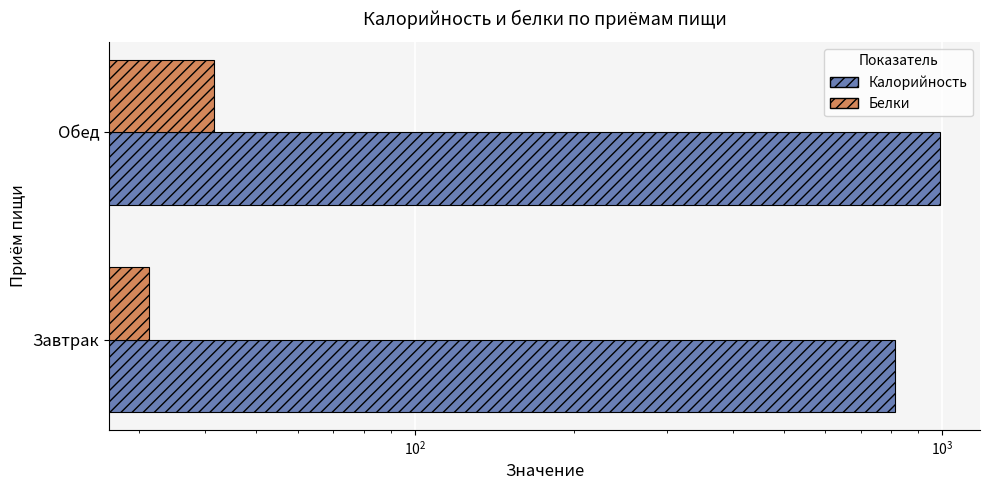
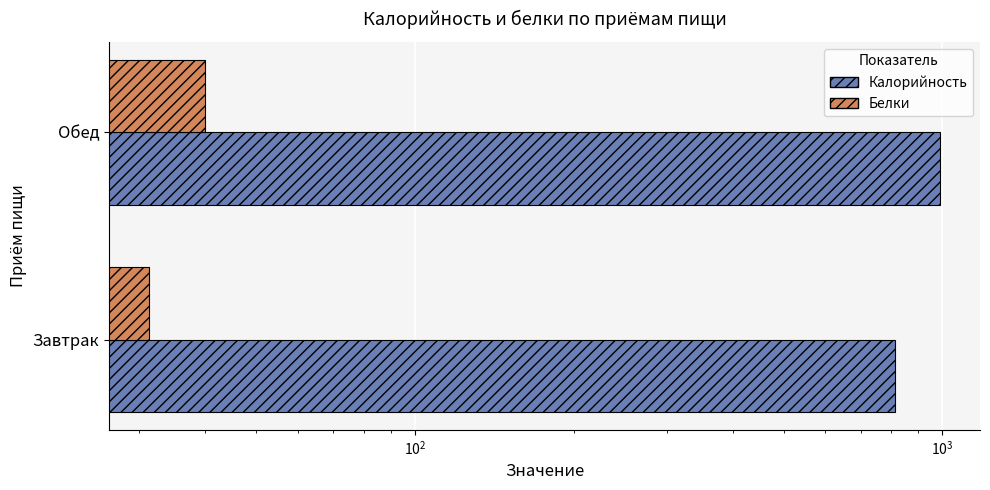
Белки, Обед: 42 -> 40
